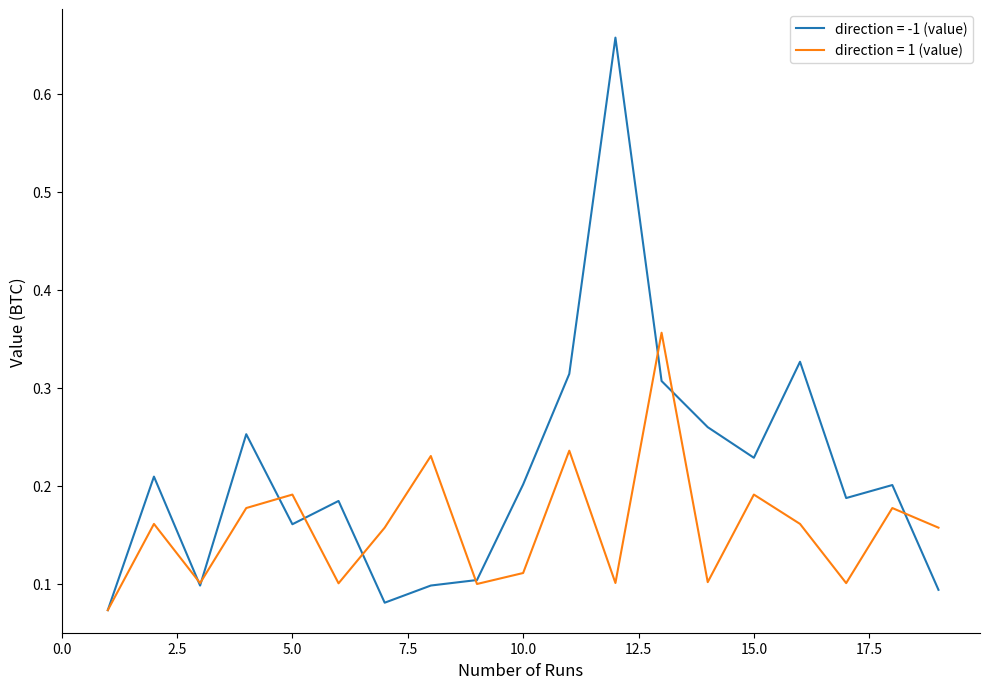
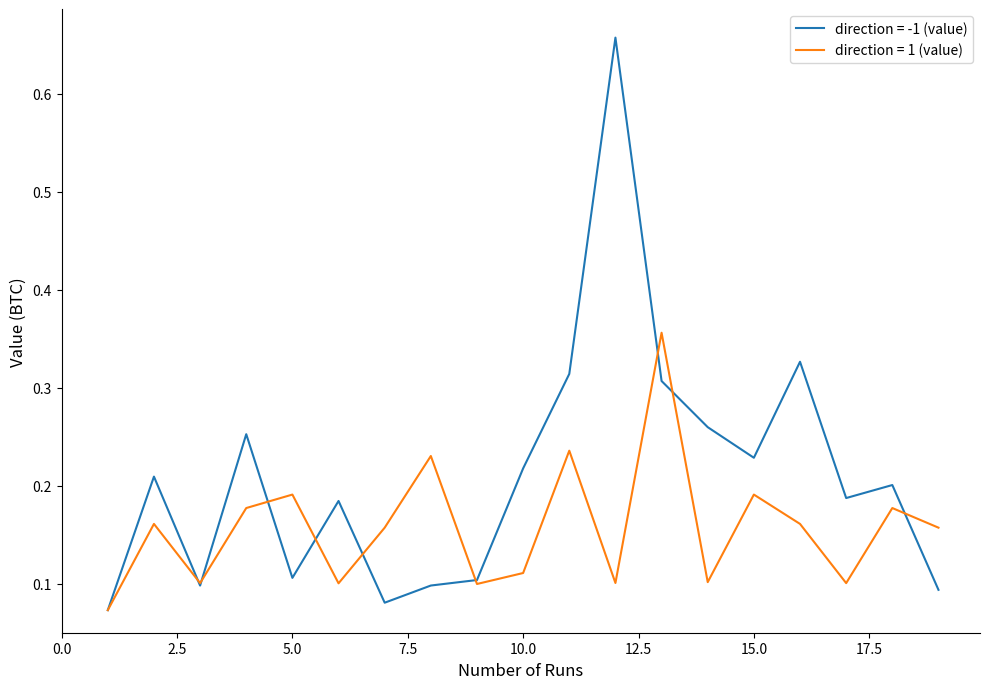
direction = -1 (value), 5.0: 0.16 -> 0.11
direction = -1 (value), 10.0: 0.20 -> 0.22
